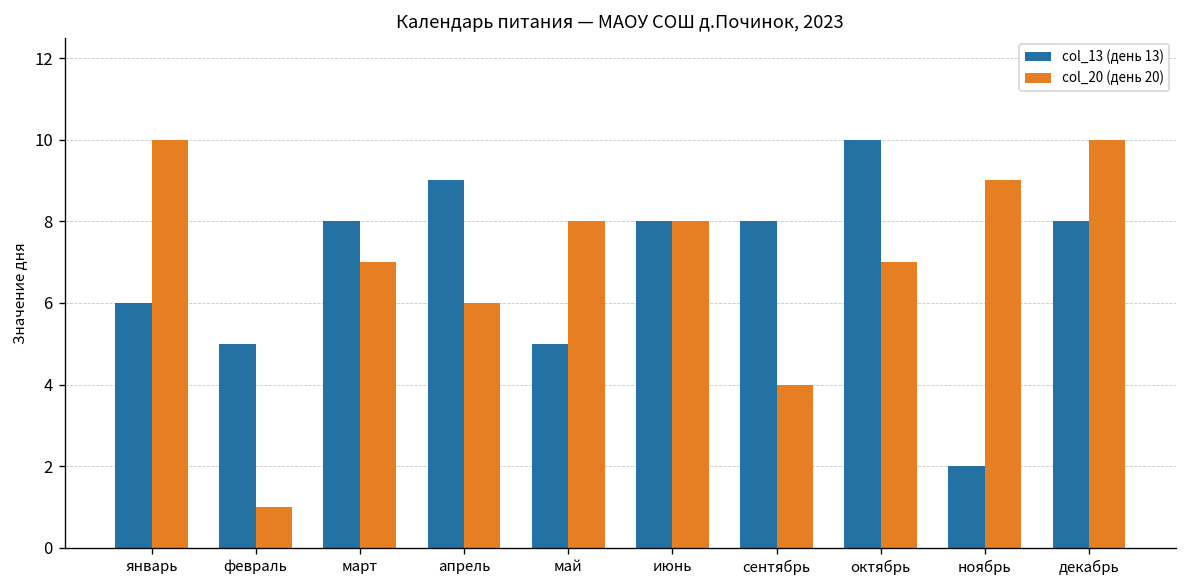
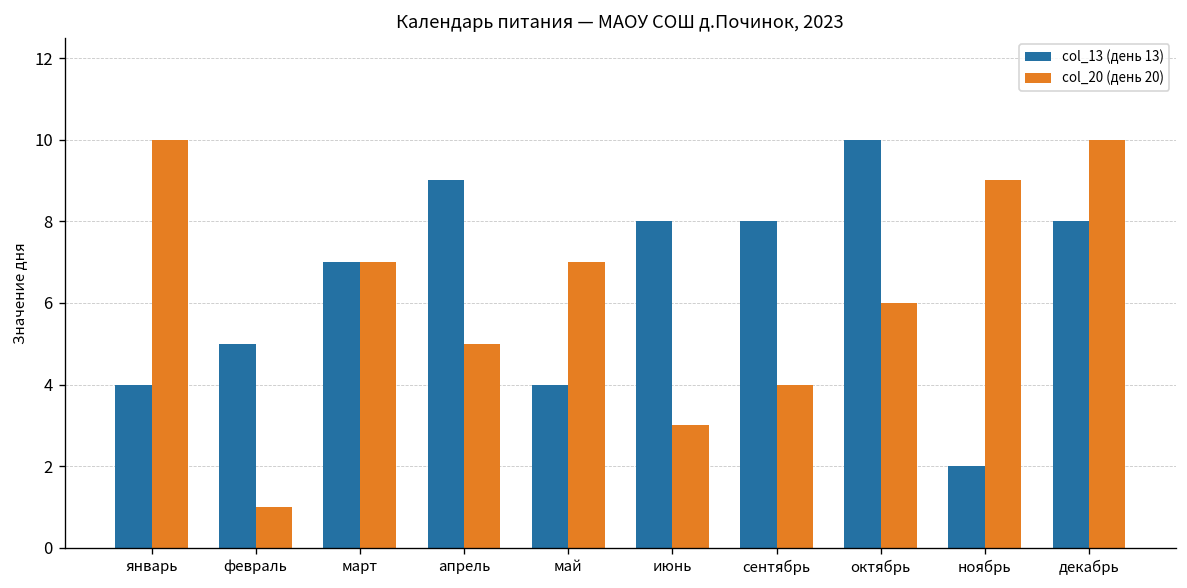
col_13 (день 13), январь: 6 -> 4
col_13 (день 13), март: 8 -> 7
col_20 (день 20), апрель: 6 -> 5
col_13 (день 13), май: 5 -> 4
col_20 (день 20), май: 8 -> 7
col_20 (день 20), июнь: 8 -> 3
col_20 (день 20), октябрь: 7 -> 6
